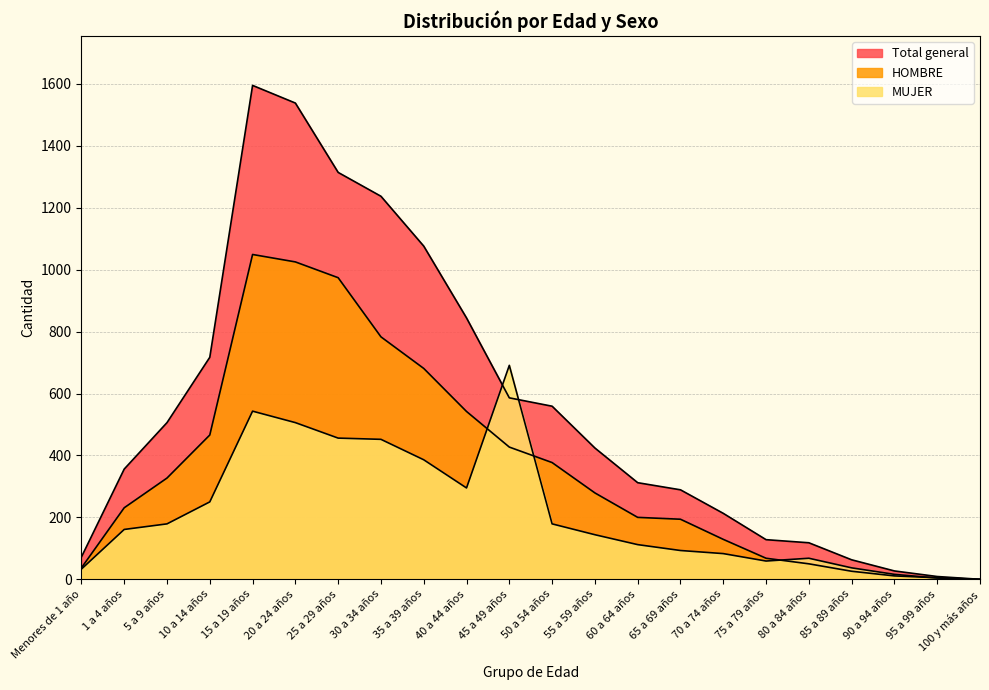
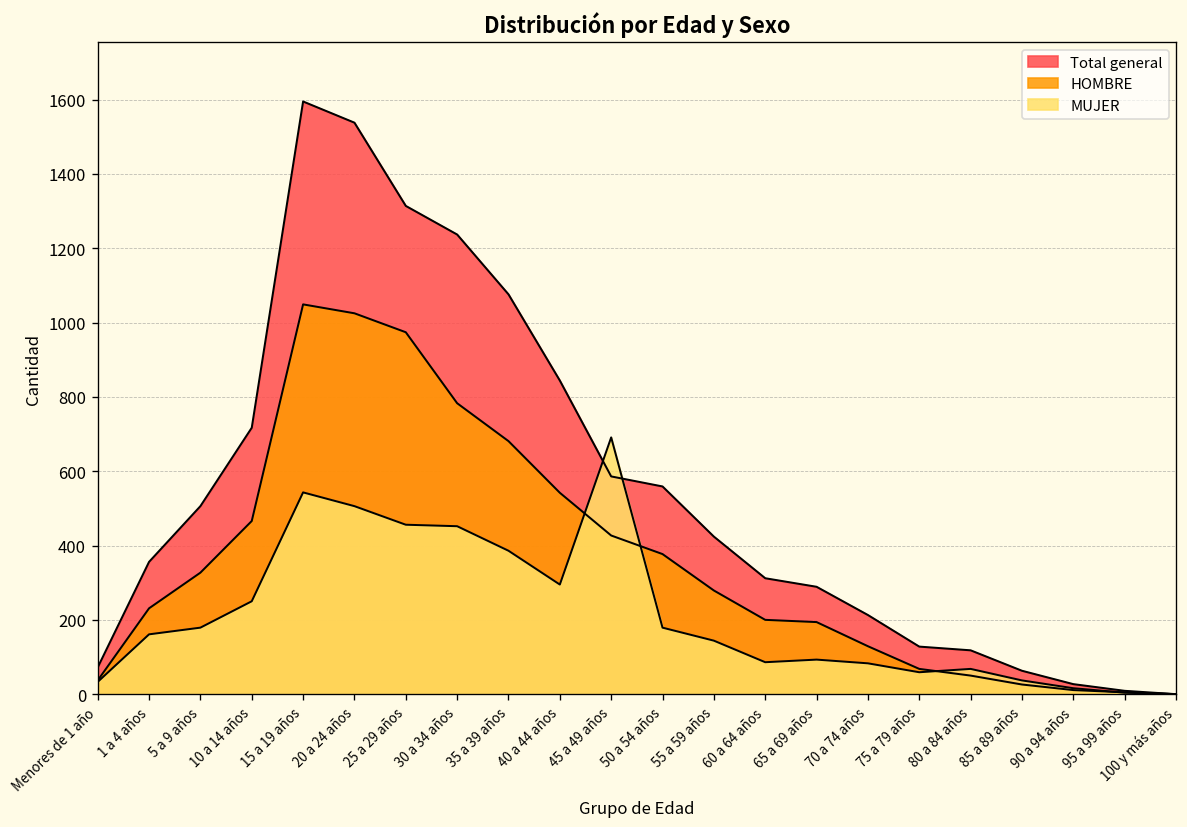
MUJER, 60 a 64 años: 110 -> 90
